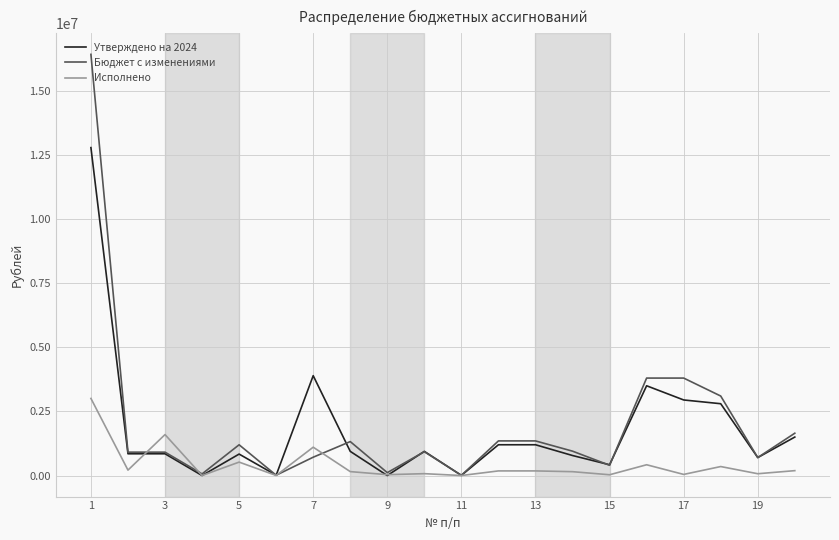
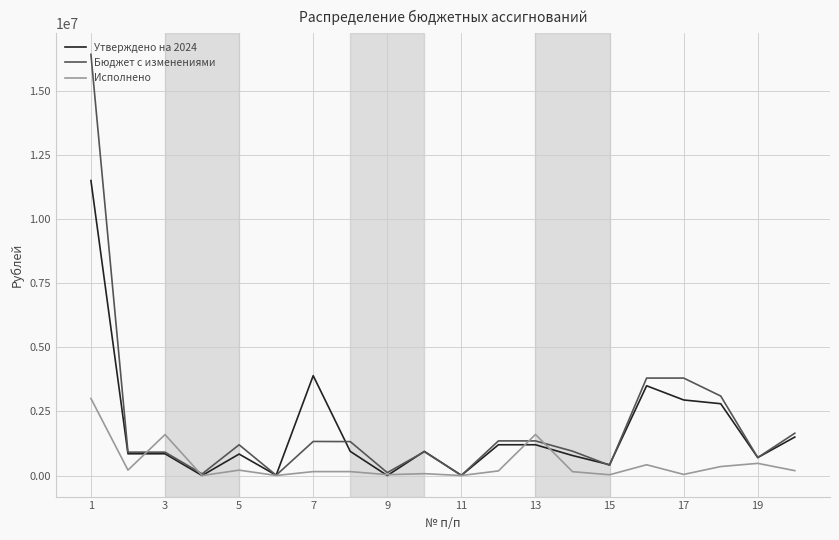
Утверждено на 2024, 1: 12800000 -> 11500000
Исполнено, 5: 500000 -> 200000
Бюджет с изменениями, 7: 700000 -> 1300000
Исполнено, 7: 1100000 -> 200000
Исполнено, 13: 200000 -> 1600000
Исполнено, 19: 100000 -> 500000
